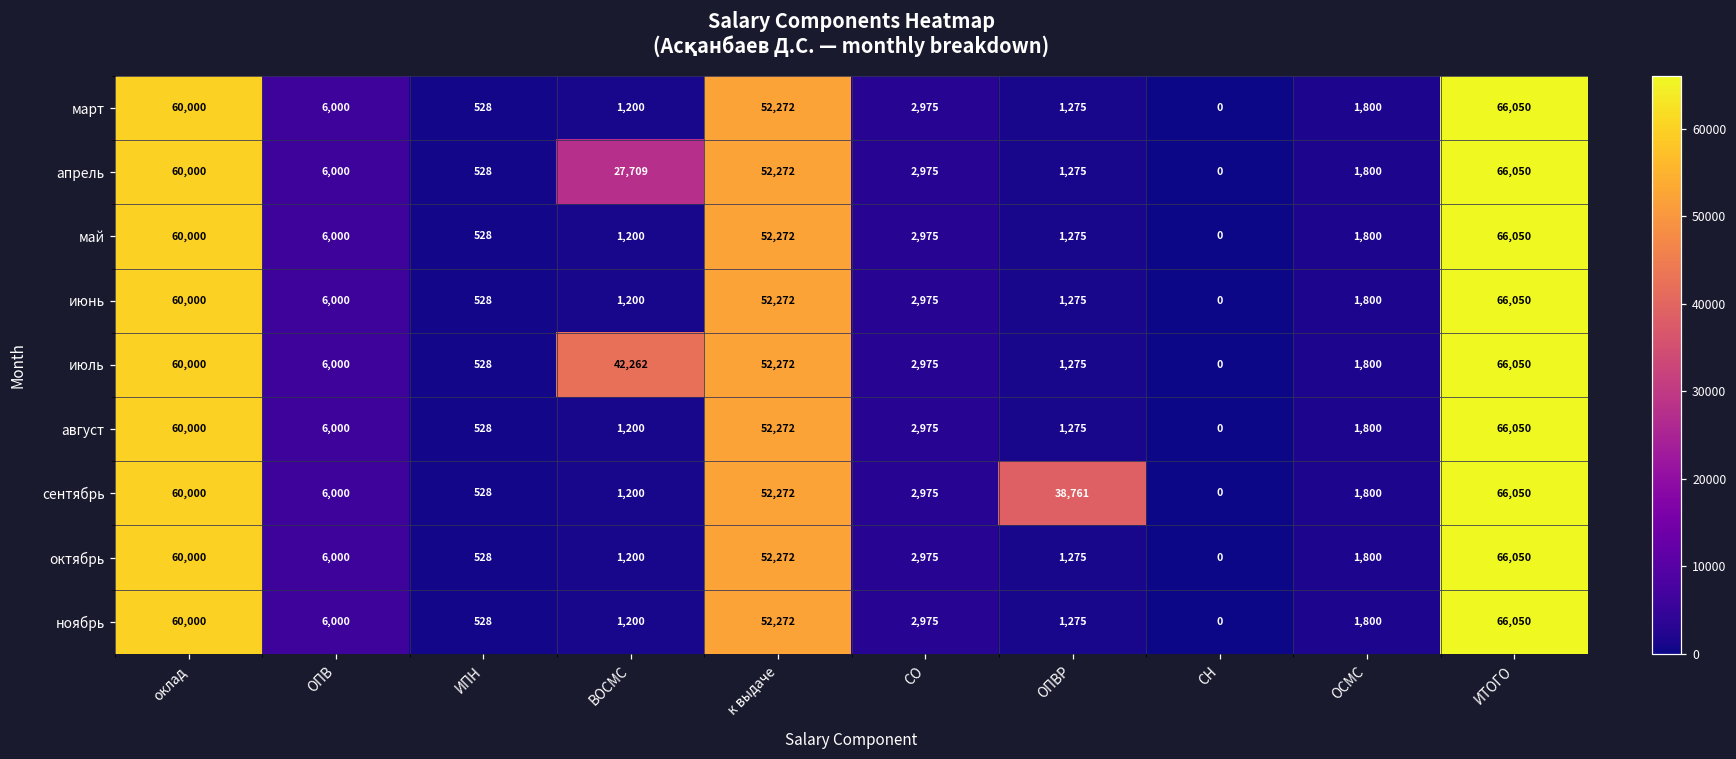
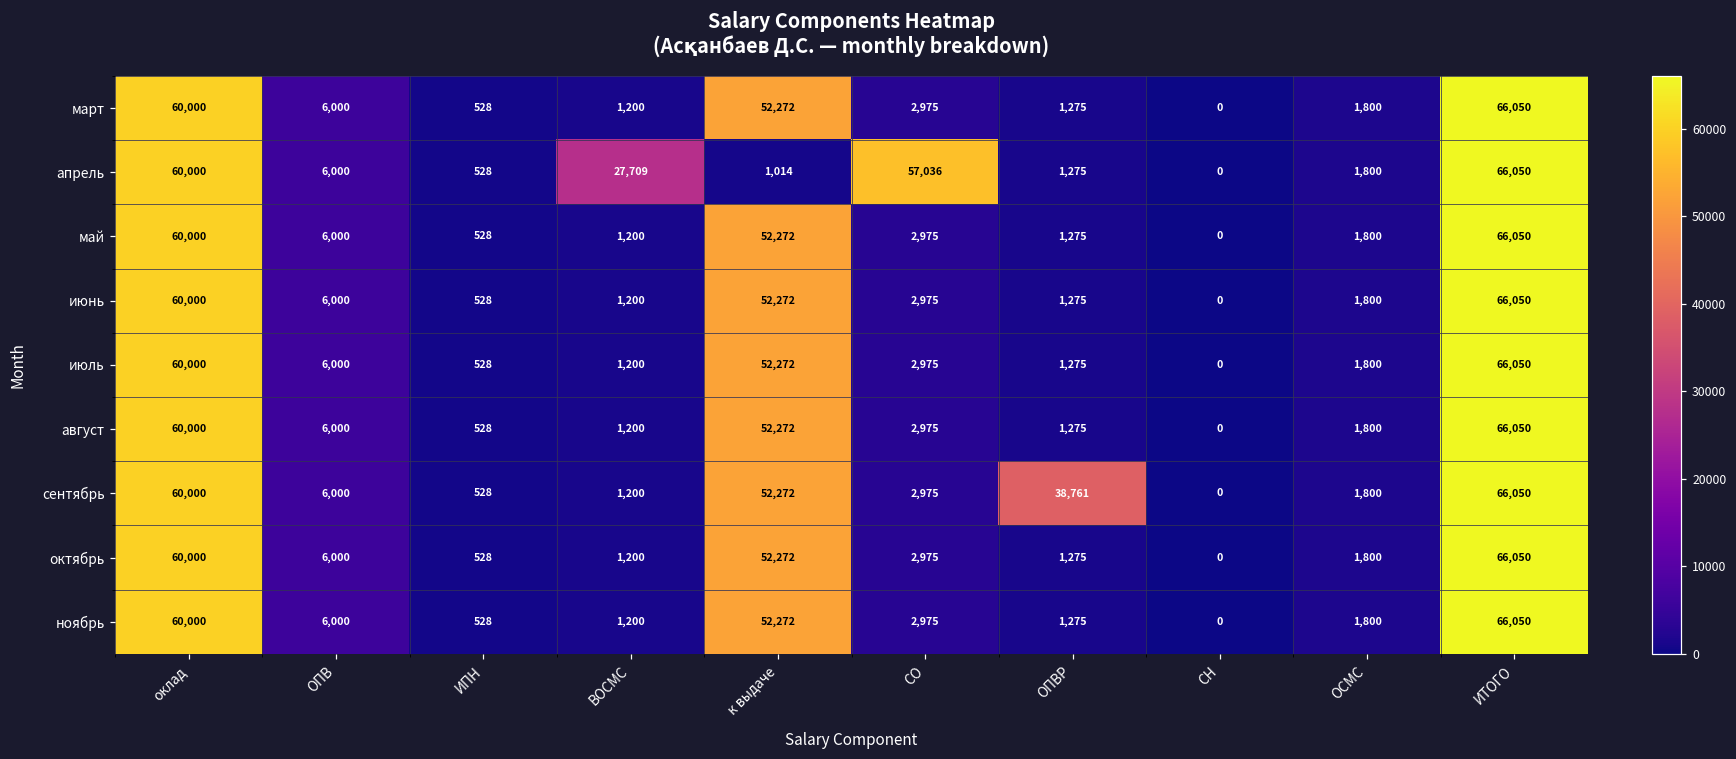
апрель, к выдаче: 52,272 -> 1,014
апрель, СО: 2,975 -> 57,036
июль, ВОСМС: 42,262 -> 1,200
